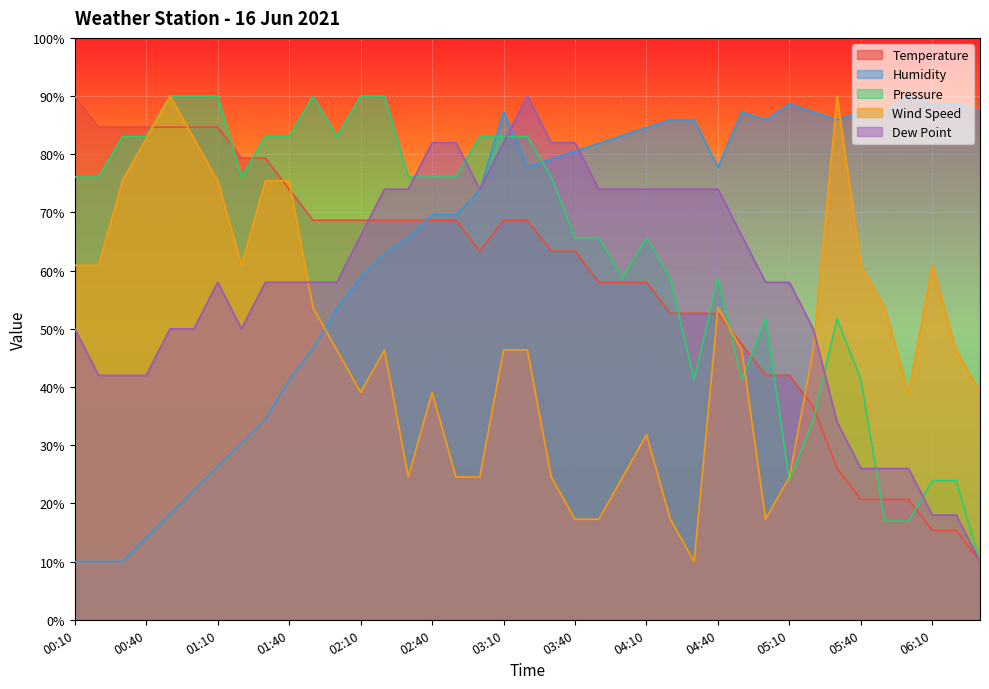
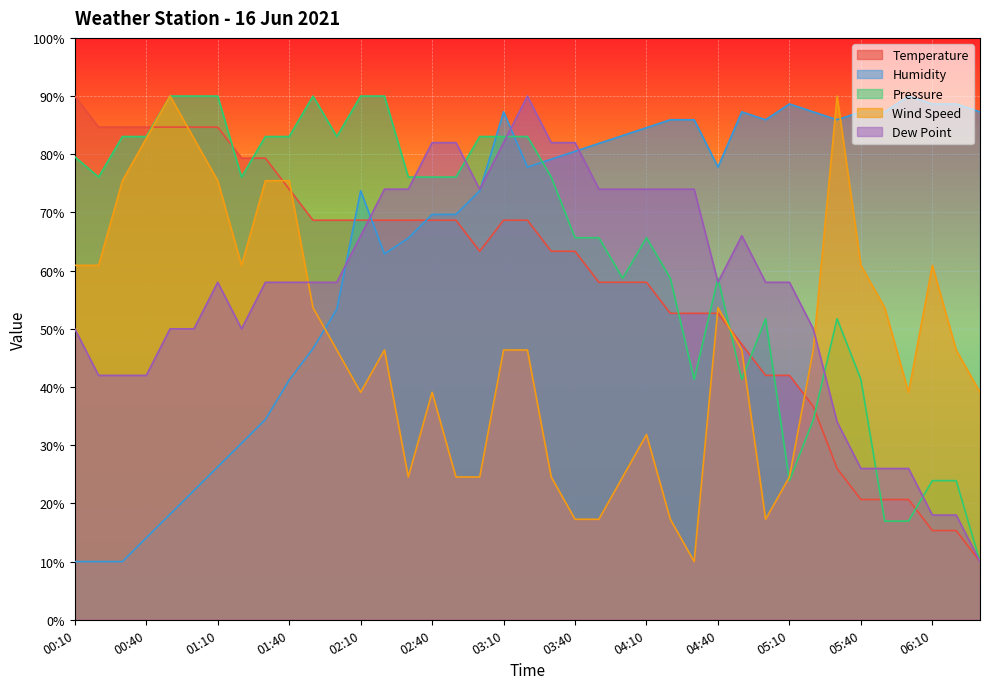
Pressure, 00:10: 76% -> 80%
Humidity, 02:10: 59% -> 74%
Dew Point, 04:40: 74% -> 58%
